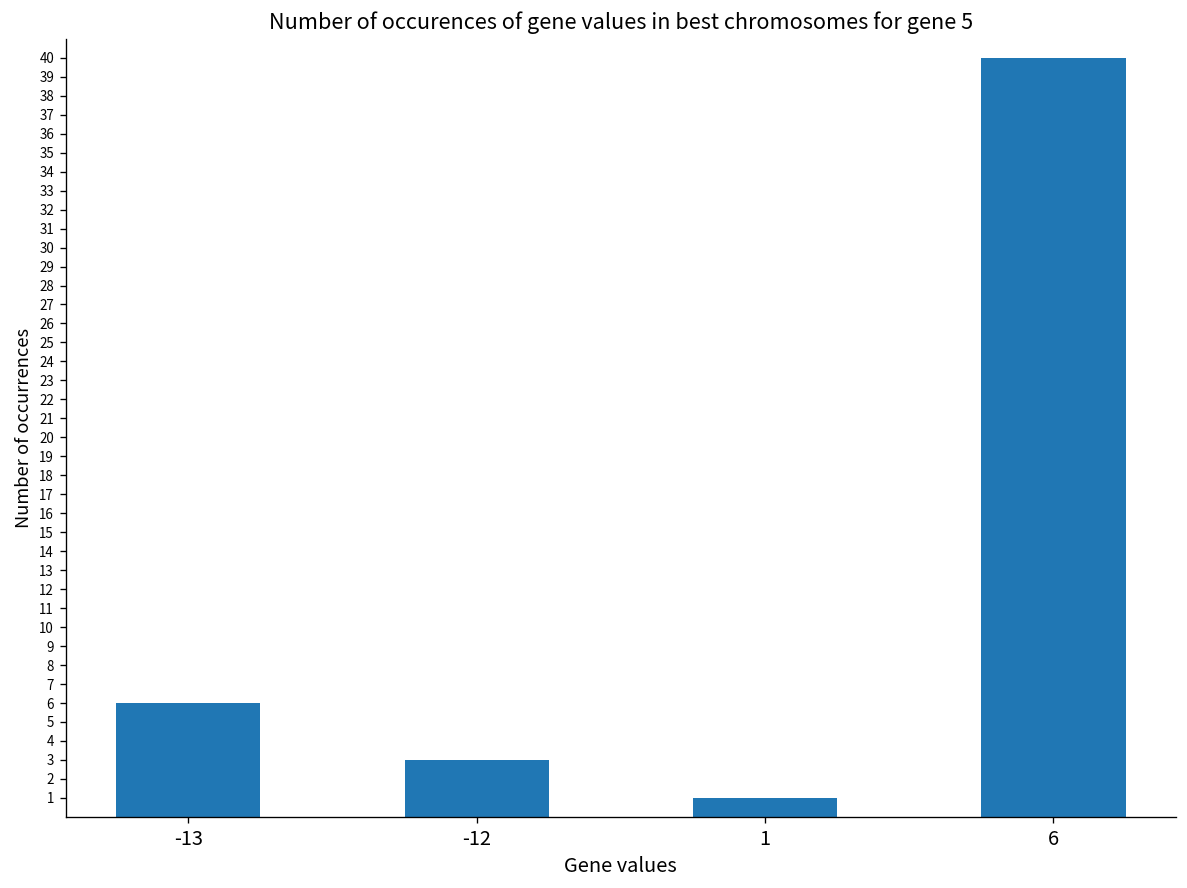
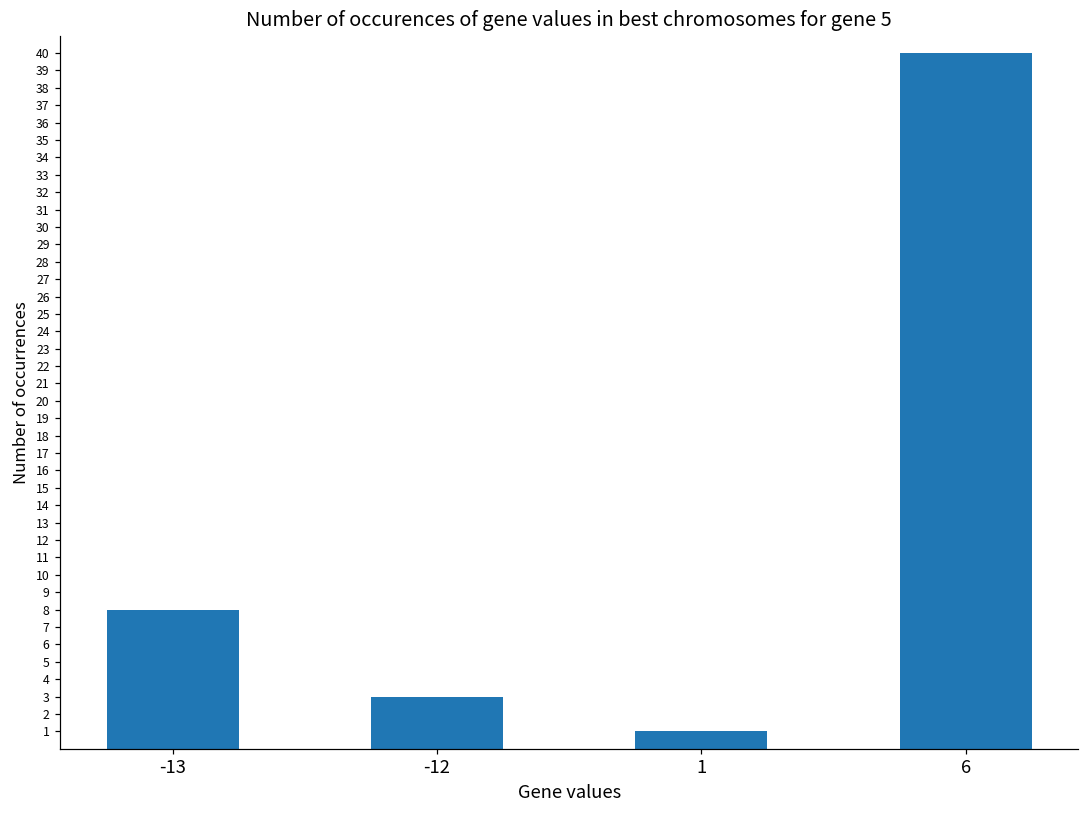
-13: 6 -> 8
